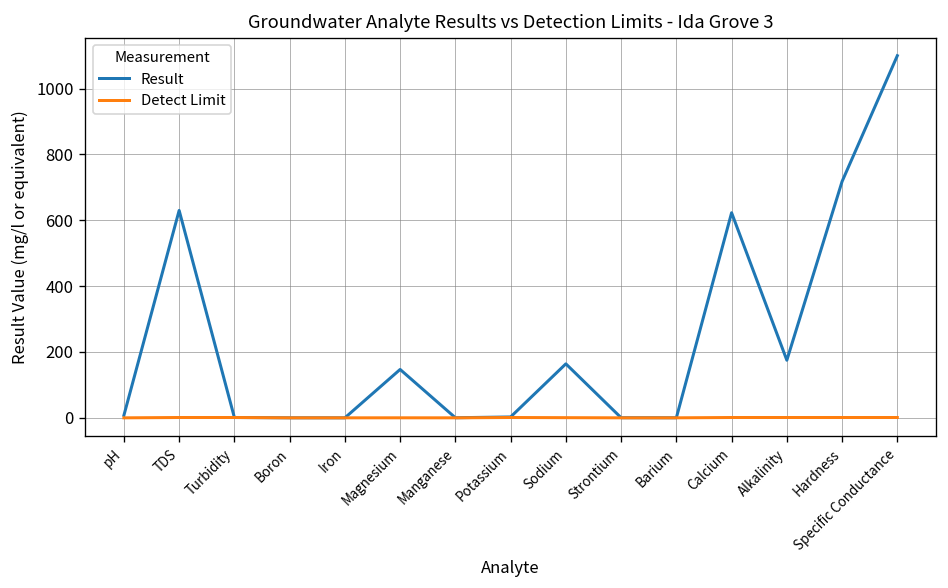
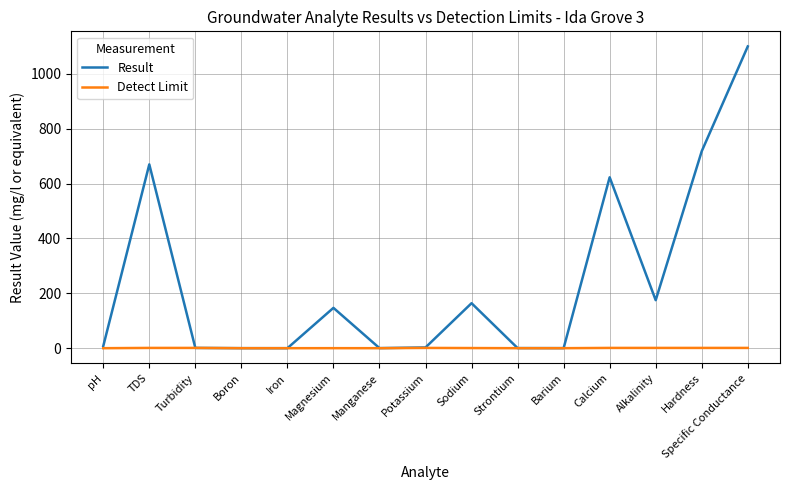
Result, TDS: 630 -> 670
